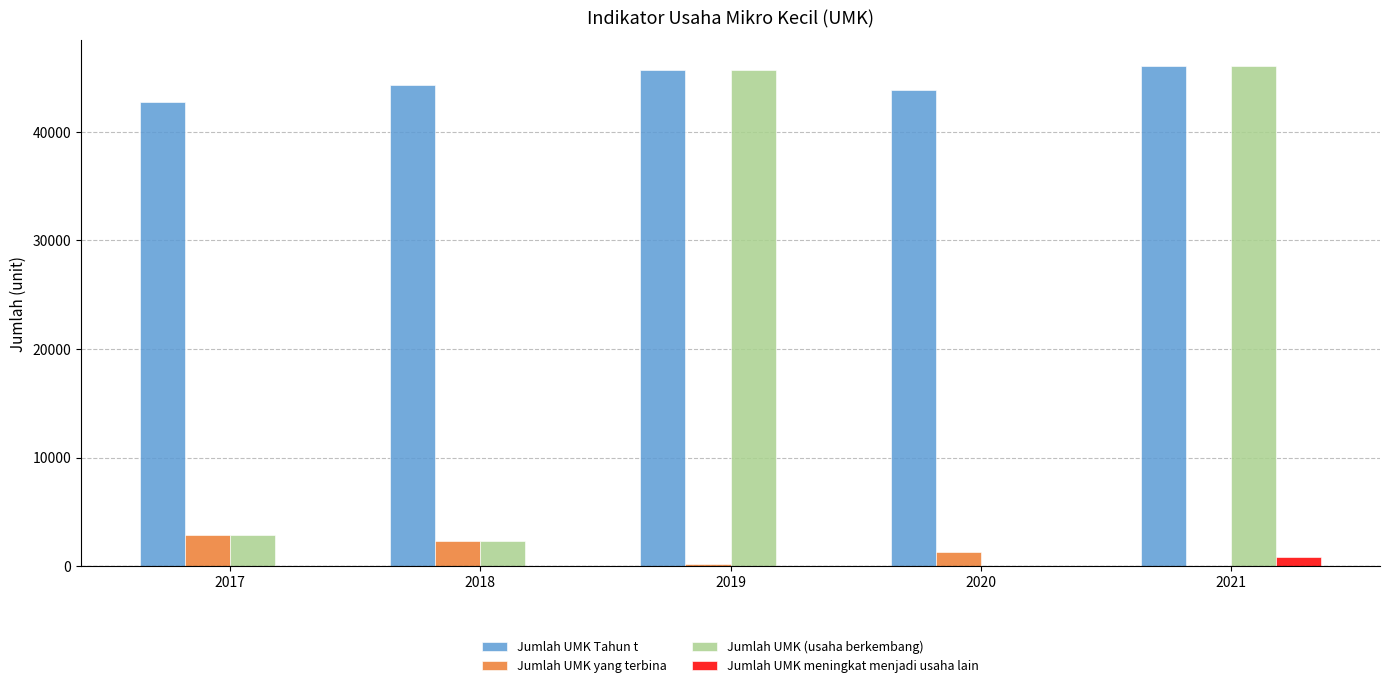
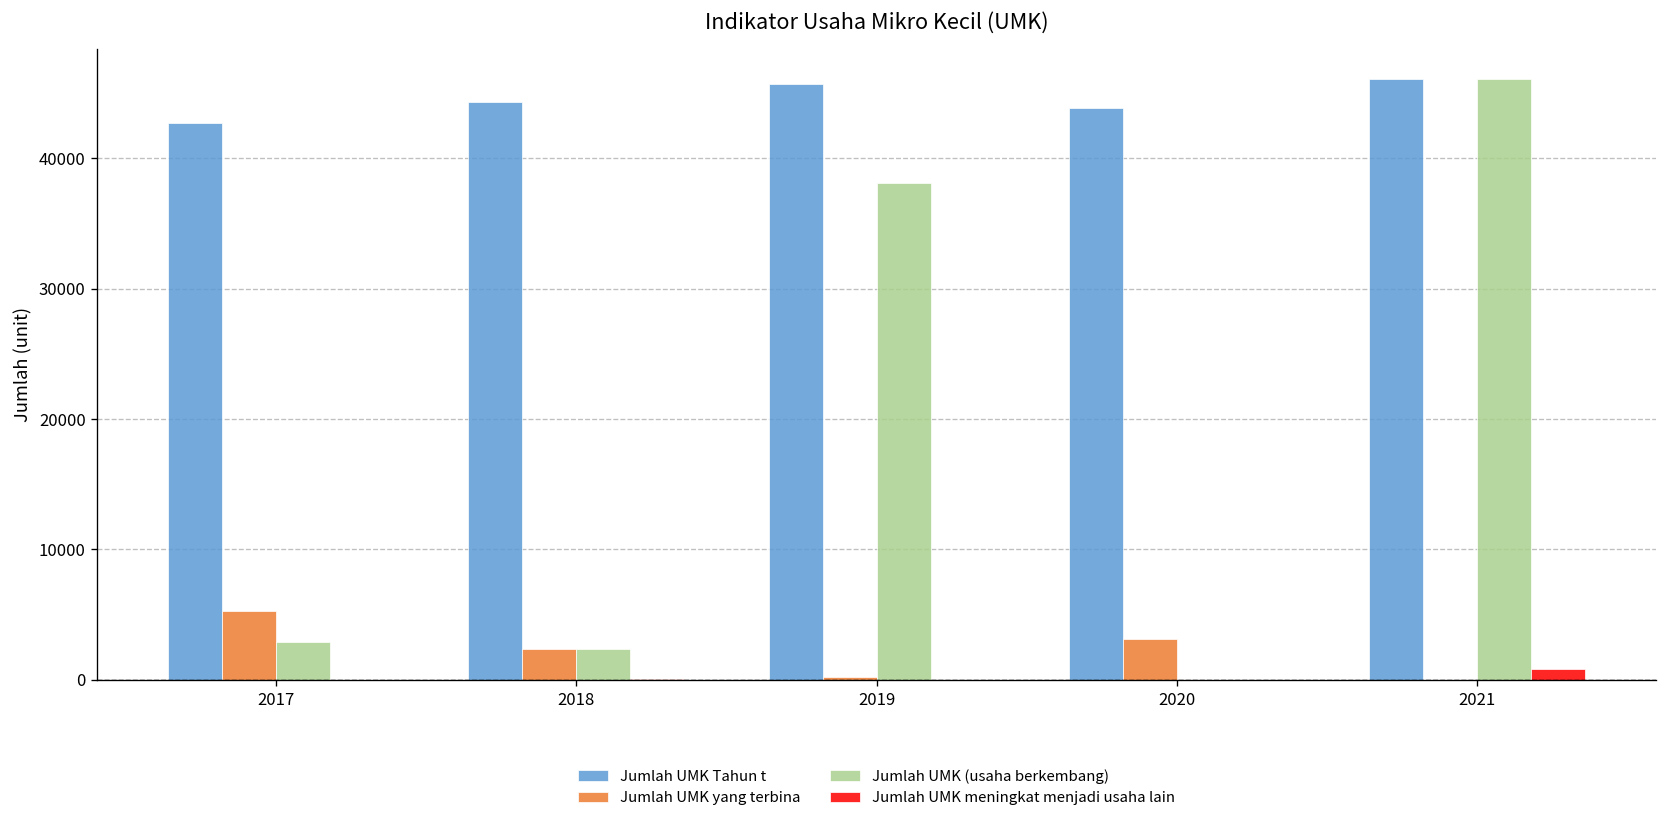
Jumlah UMK yang terbina, 2017: 2900 -> 5300
Jumlah UMK (usaha berkembang), 2019: 45700 -> 38100
Jumlah UMK yang terbina, 2020: 1300 -> 3100
